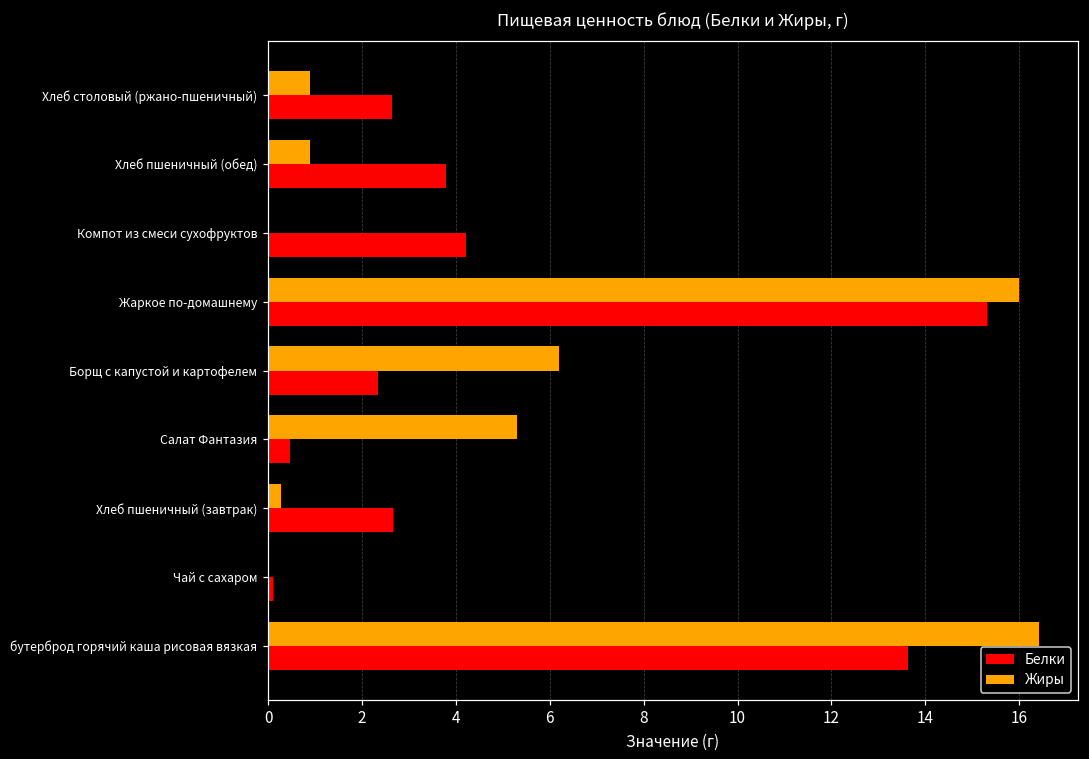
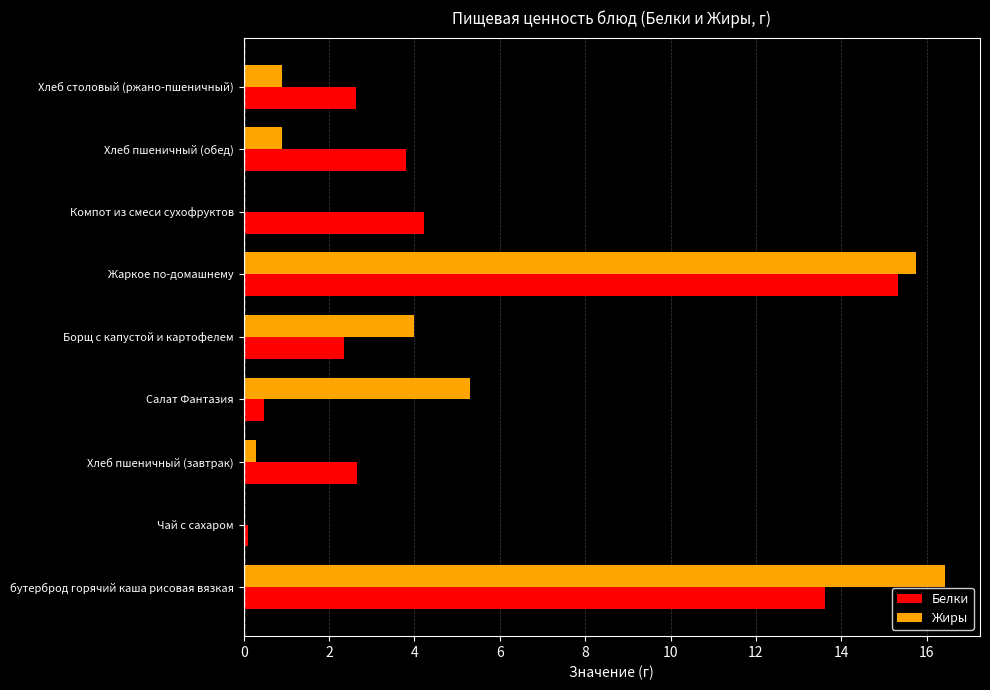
Жиры, Жаркое по-домашнему: 16.0 -> 15.8
Жиры, Борщ с капустой и картофелем: 6.2 -> 4.0
